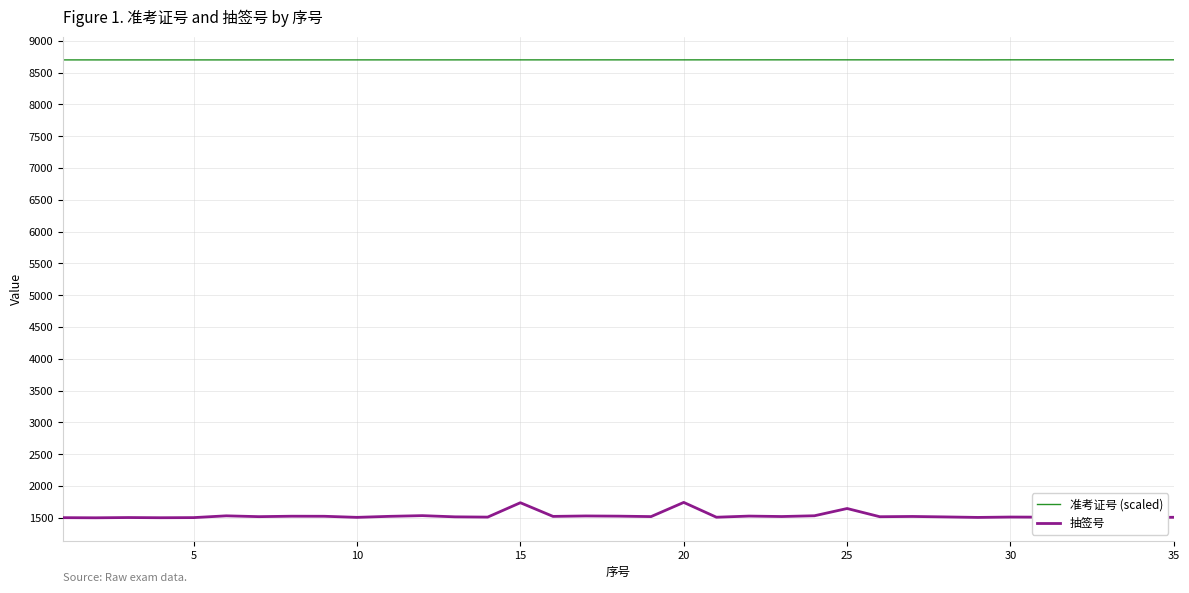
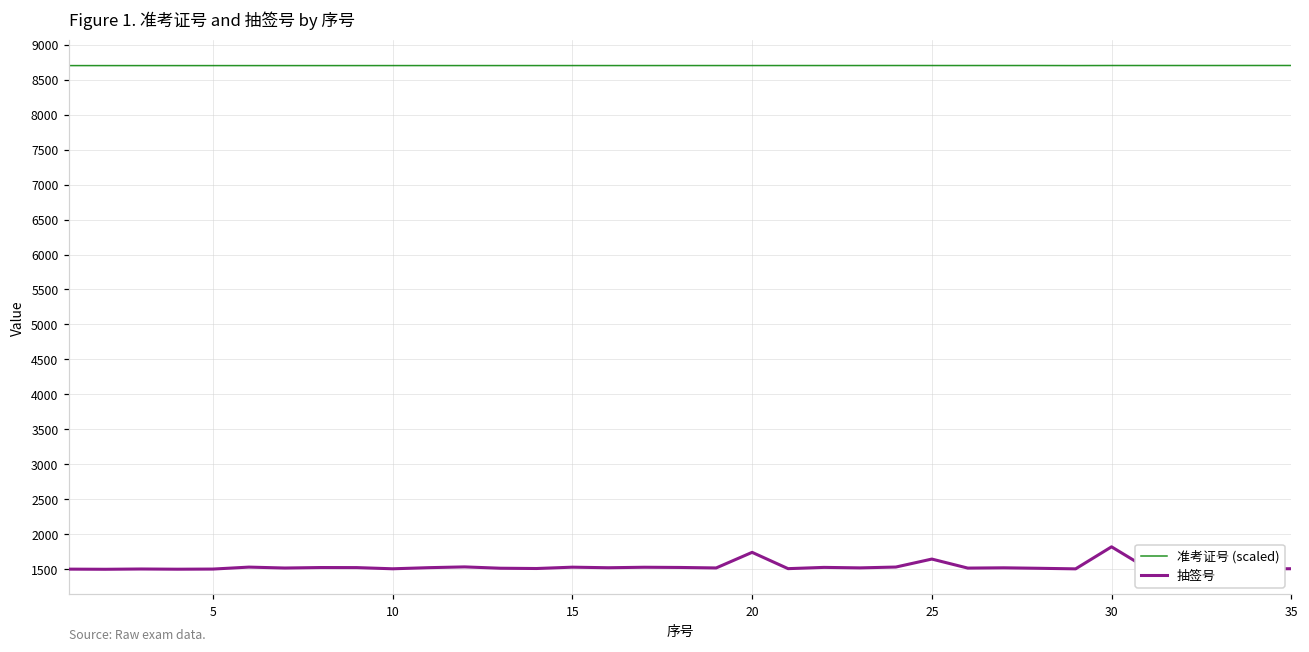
抽签号, 15: 1700 -> 1500
抽签号, 30: 1500 -> 1800
